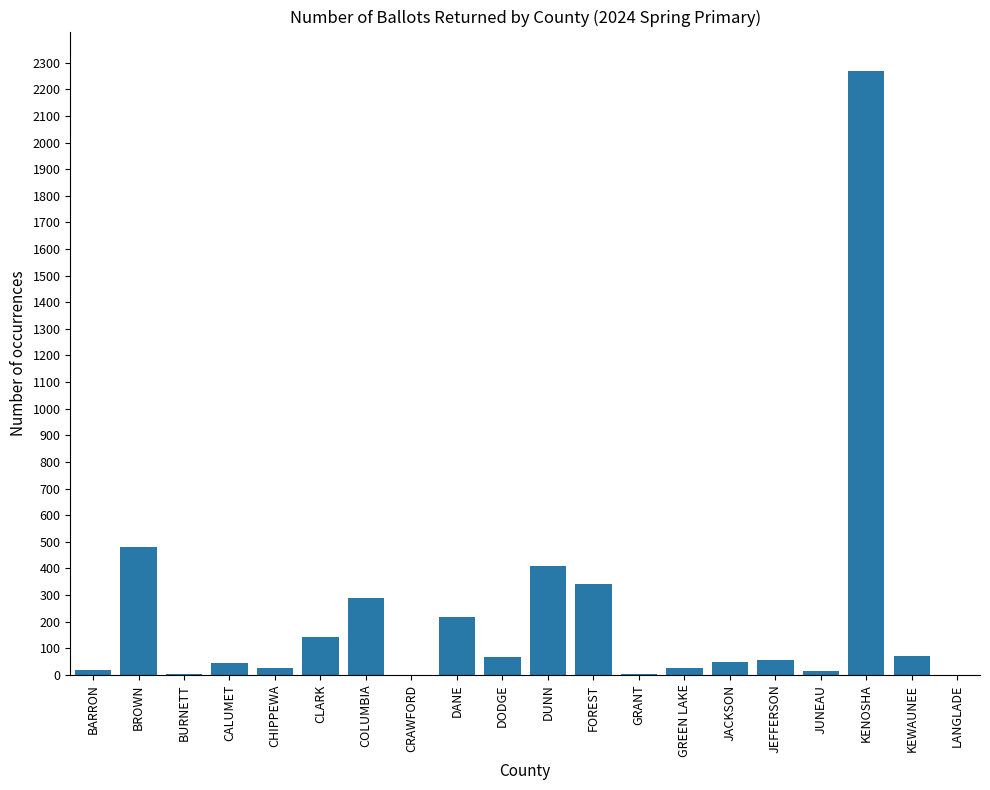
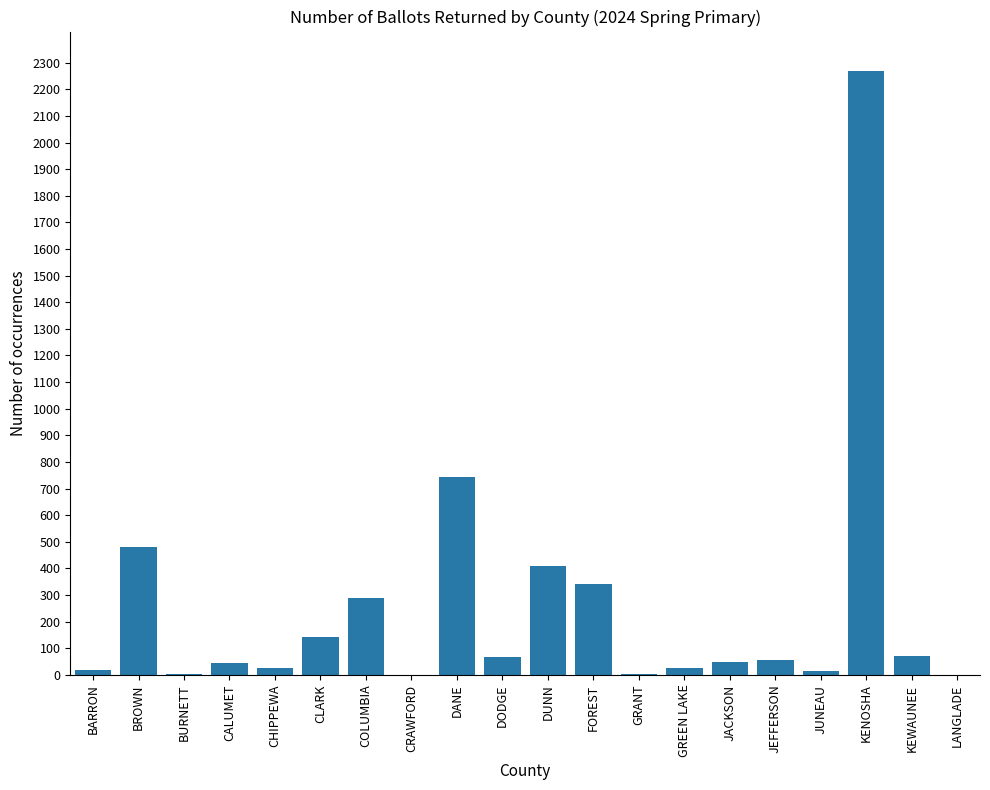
DANE: 220 -> 750
